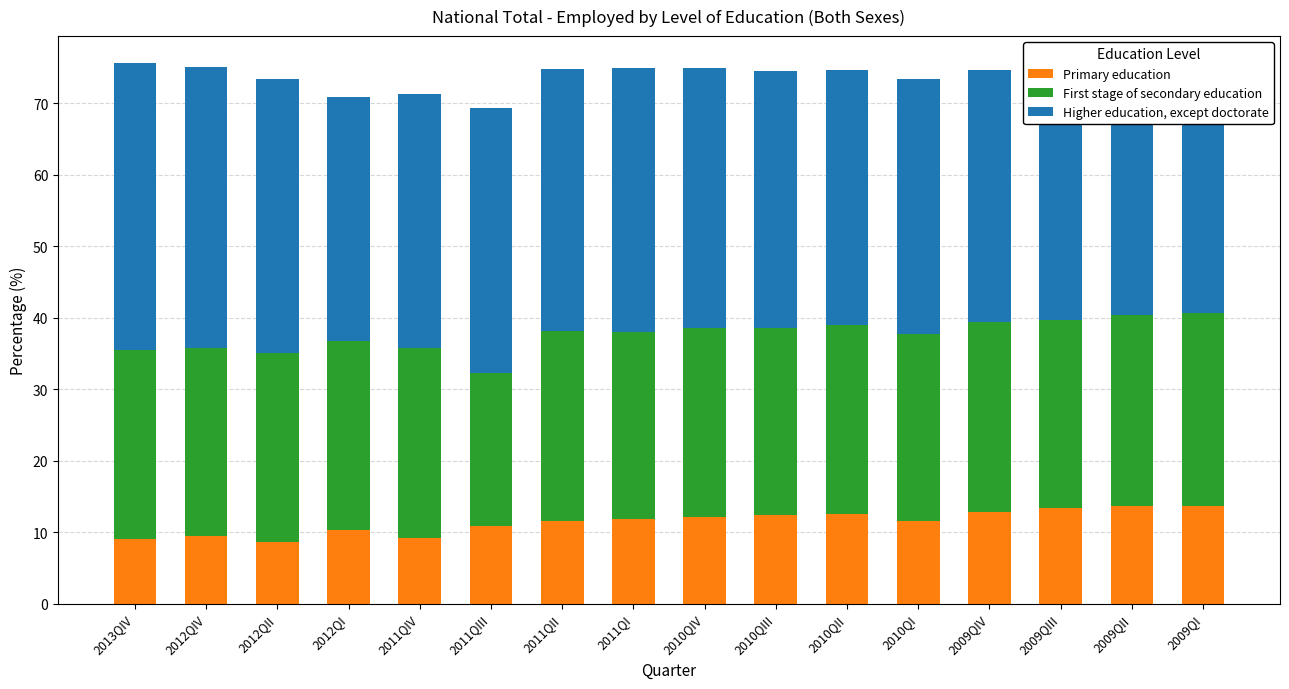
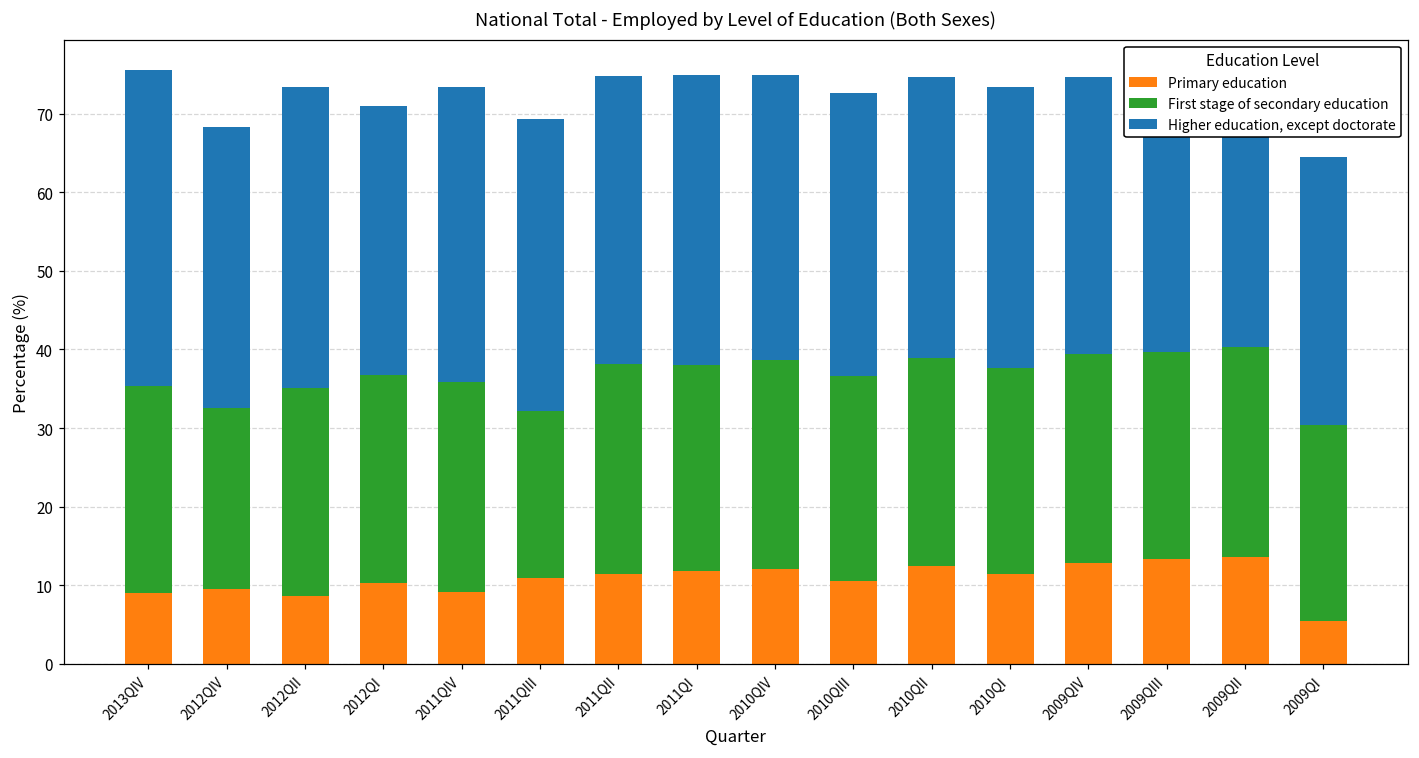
First stage of secondary education, 2012QIV: 26 -> 23
Higher education, except doctorate, 2012QIV: 39 -> 36
Higher education, except doctorate, 2011QIV: 36 -> 38
Primary education, 2010QIII: 12 -> 11
Primary education, 2009QI: 14 -> 5
First stage of secondary education, 2009QI: 27 -> 25
